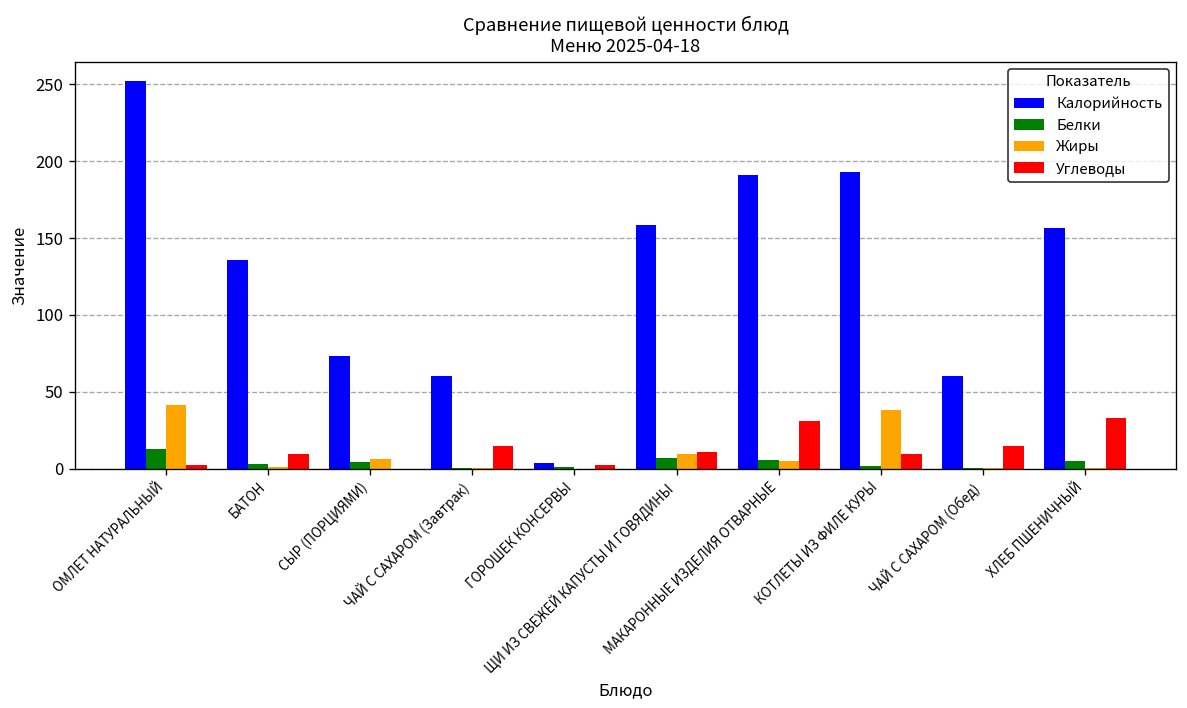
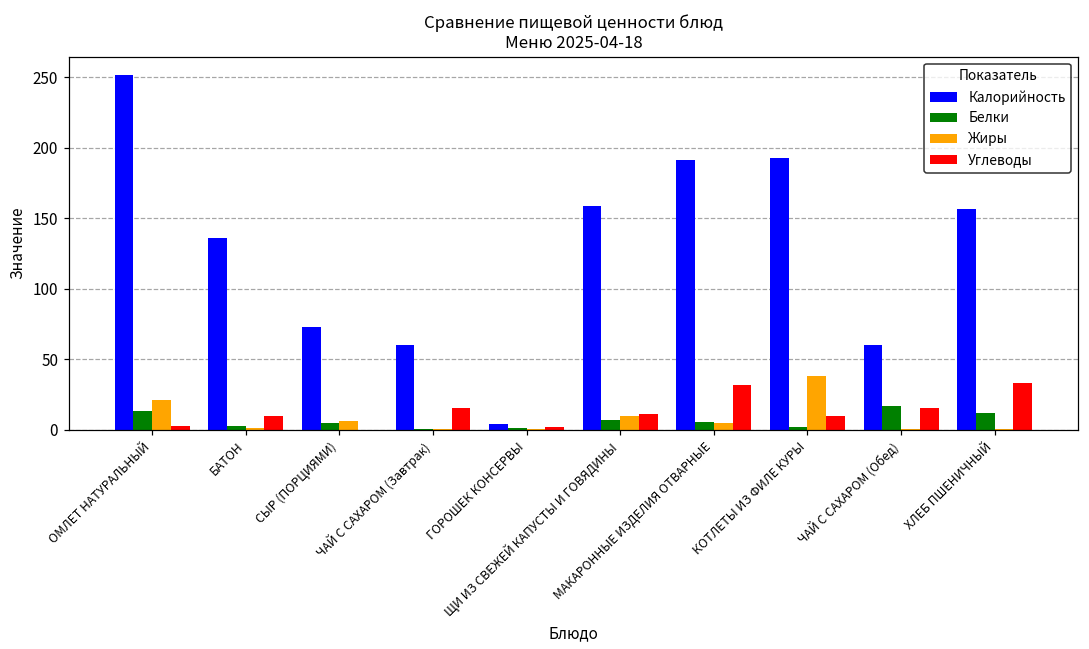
Жиры, ОМЛЕТ НАТУРАЛЬНЫЙ: 42 -> 21
Белки, ЧАЙ С САХАРОМ (Обед): 0 -> 17
Белки, ХЛЕБ ПШЕНИЧНЫЙ: 5 -> 11
